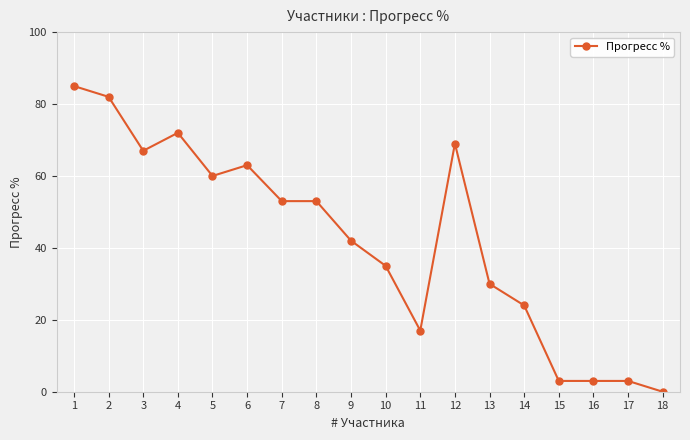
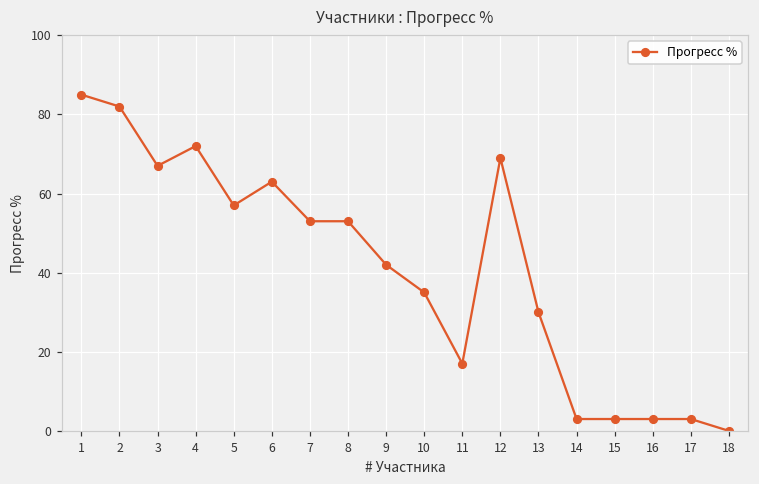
5: 60 -> 57
14: 24 -> 3
